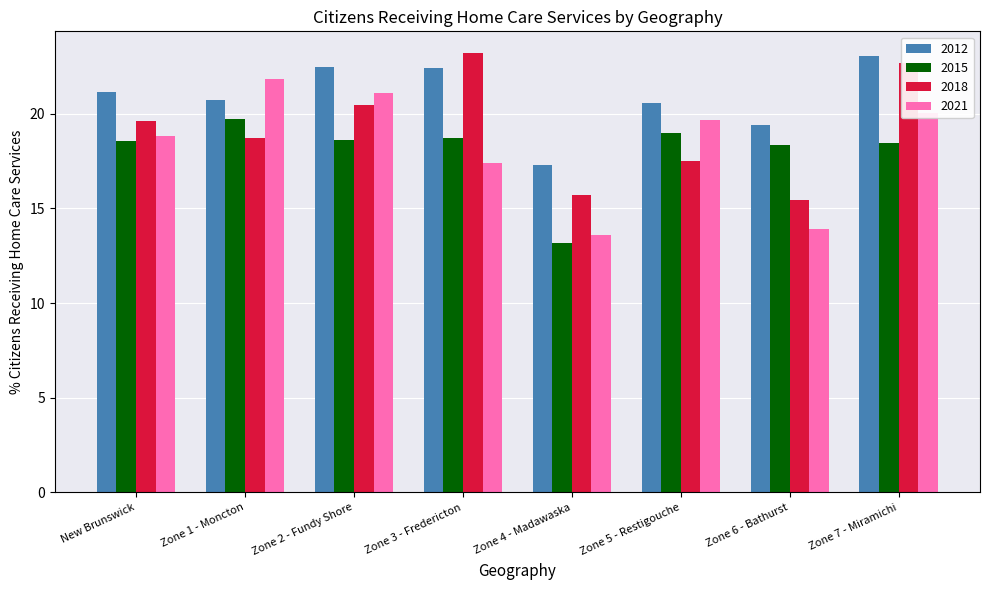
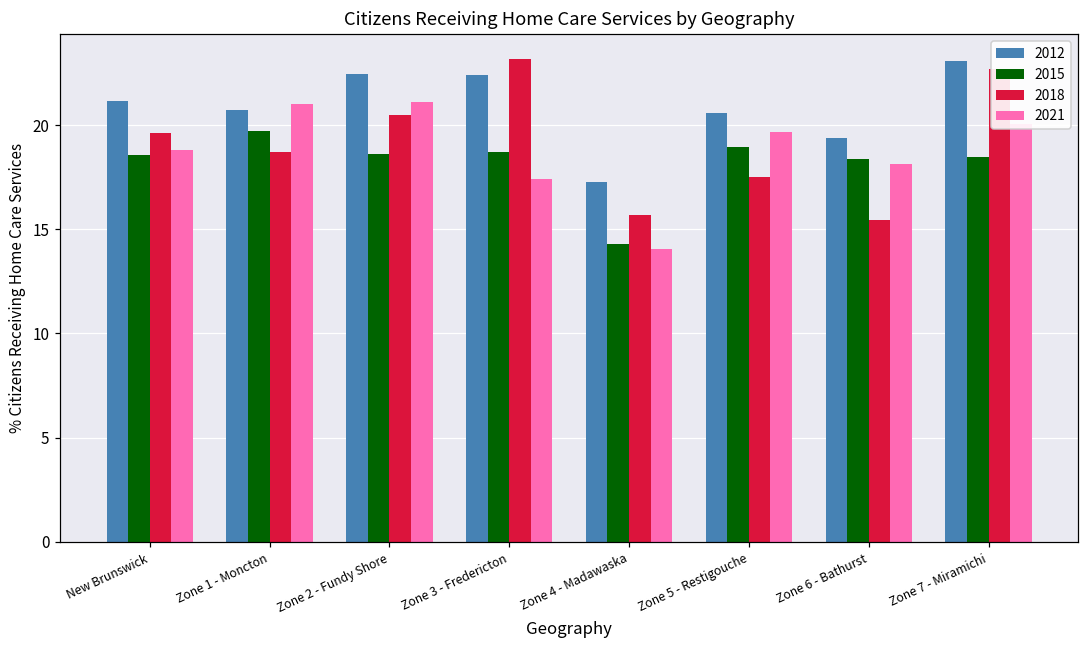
2021, Zone 1 - Moncton: 21.9 -> 21.0
2015, Zone 4 - Madawaska: 13.1 -> 14.3
2021, Zone 4 - Madawaska: 13.6 -> 14.0
2021, Zone 6 - Bathurst: 13.9 -> 18.1
